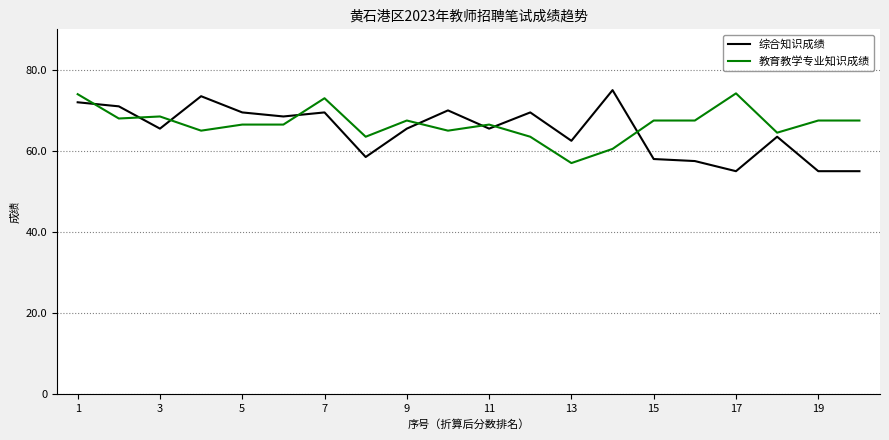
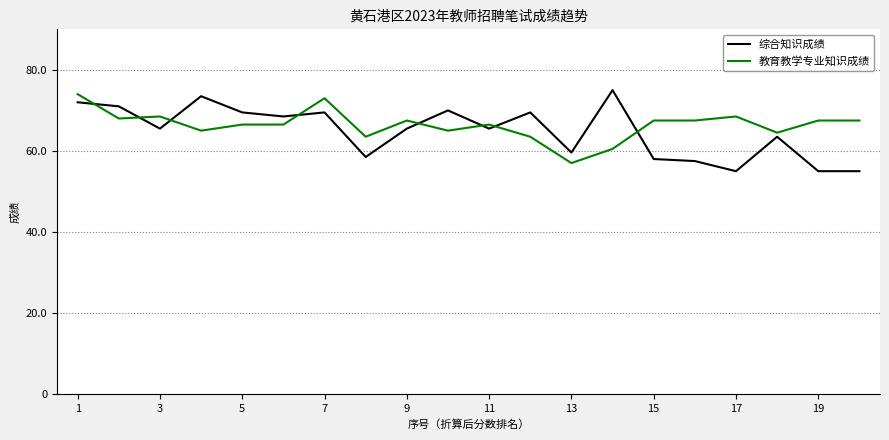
综合知识成绩, 13: 63 -> 60
教育教学专业知识成绩, 17: 74 -> 69
